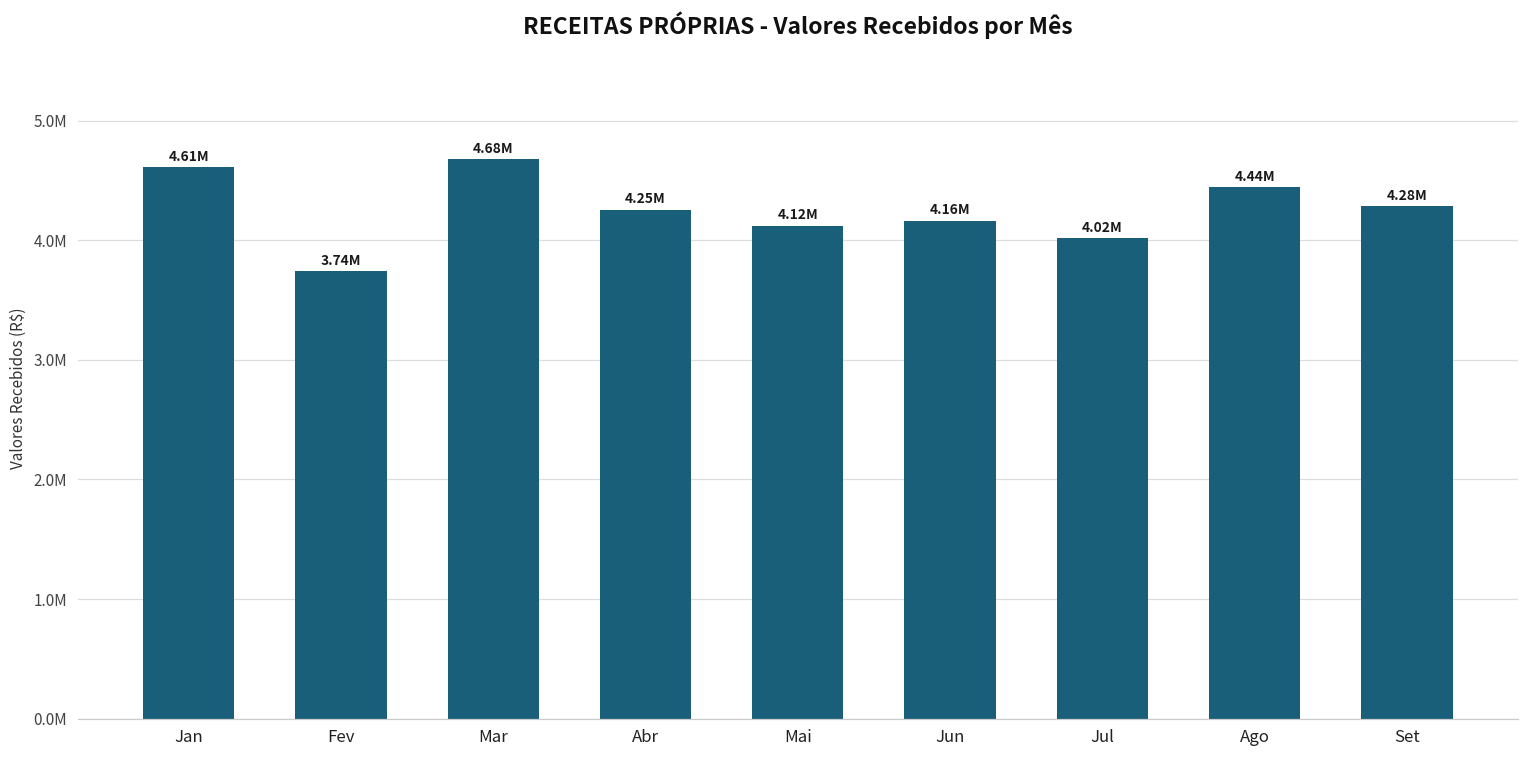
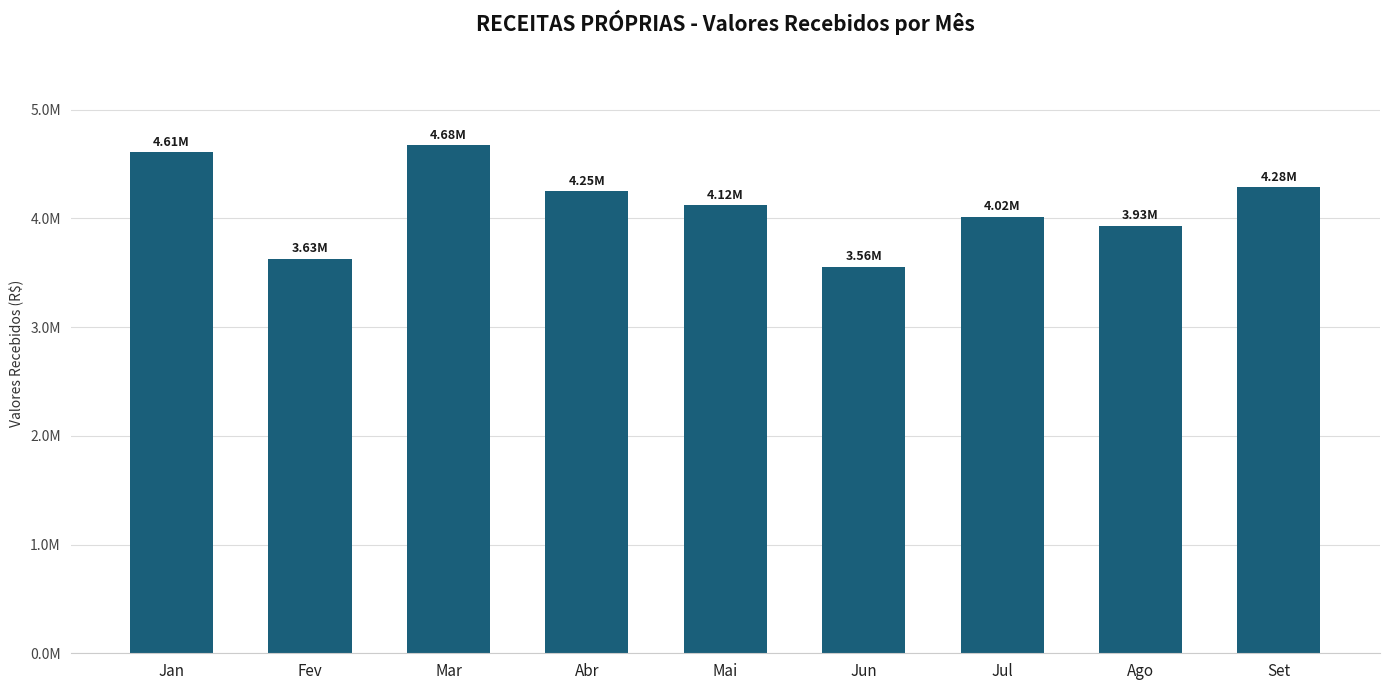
Fev: 3.74M -> 3.63M
Jun: 4.16M -> 3.56M
Ago: 4.44M -> 3.93M
